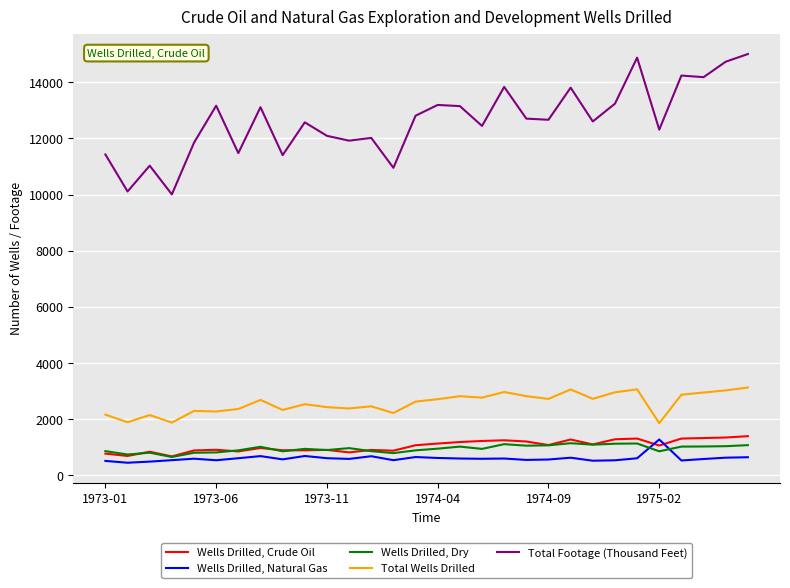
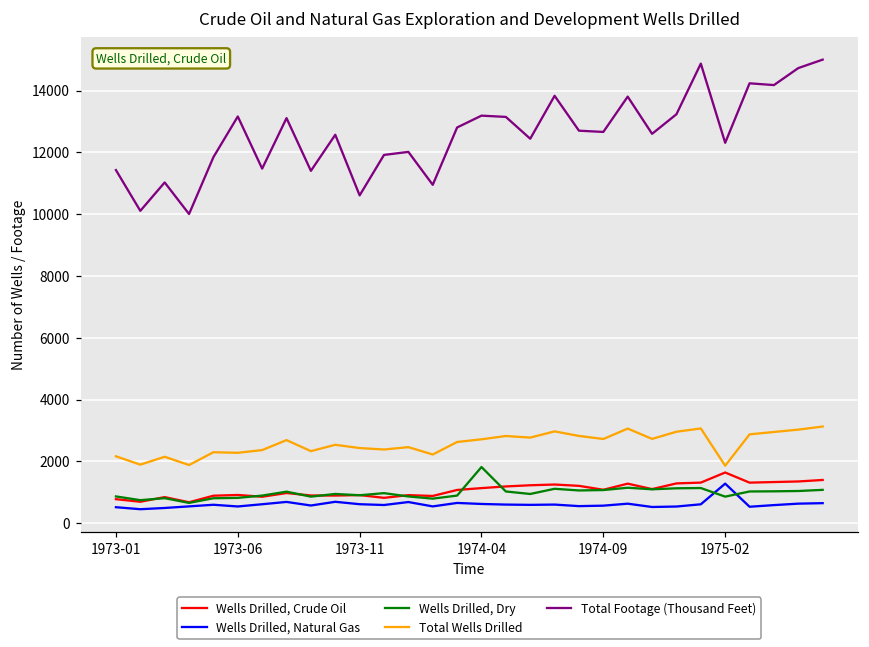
Total Footage (Thousand Feet), 1973-11: 12100 -> 10600
Wells Drilled, Dry, 1974-04: 1000 -> 1800
Wells Drilled, Crude Oil, 1975-02: 1100 -> 1600
